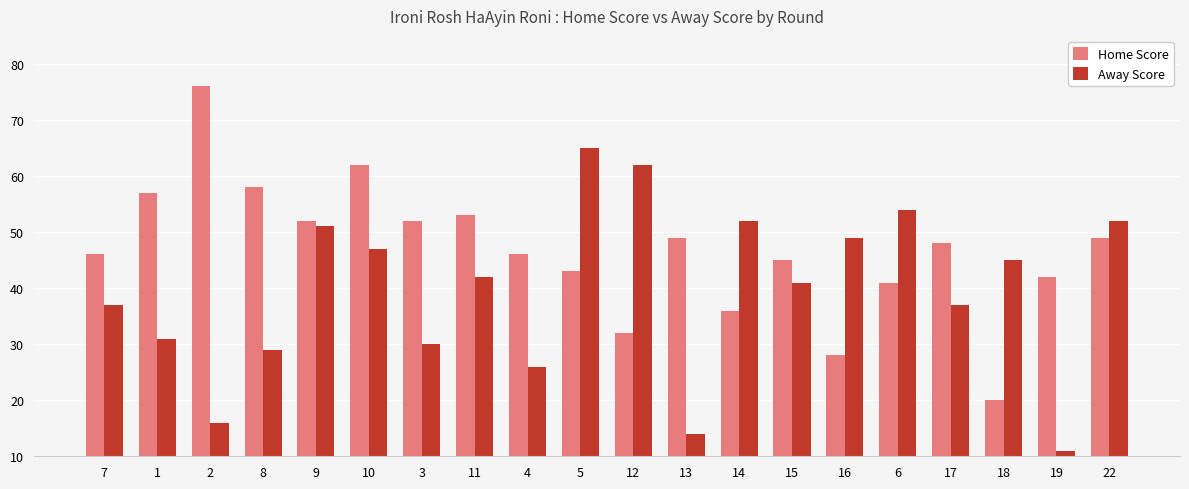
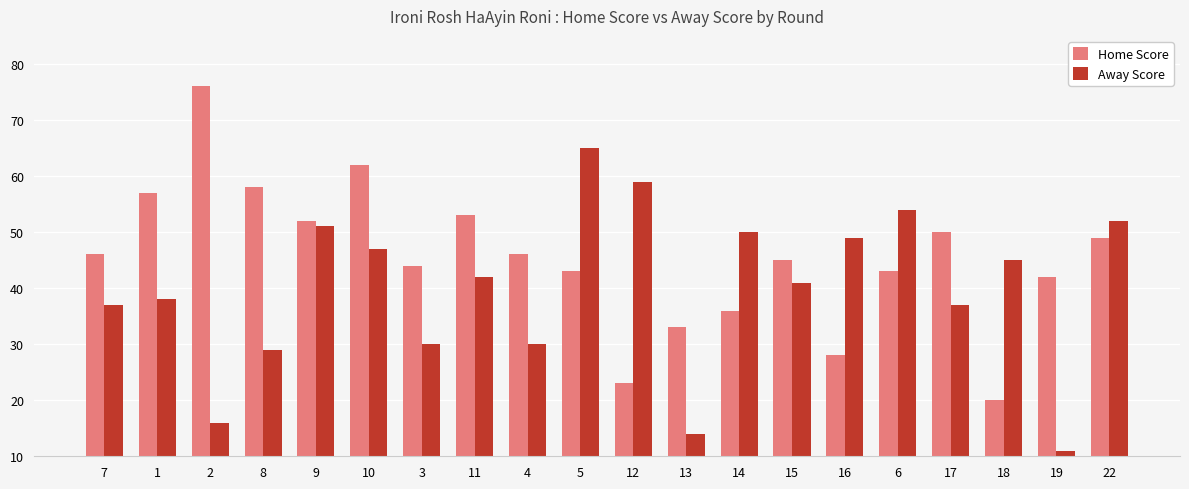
Away Score, 1: 31 -> 38
Home Score, 3: 52 -> 44
Away Score, 4: 26 -> 30
Home Score, 12: 32 -> 23
Away Score, 12: 62 -> 59
Home Score, 13: 49 -> 33
Away Score, 14: 52 -> 50
Home Score, 6: 41 -> 43
Home Score, 17: 48 -> 50
